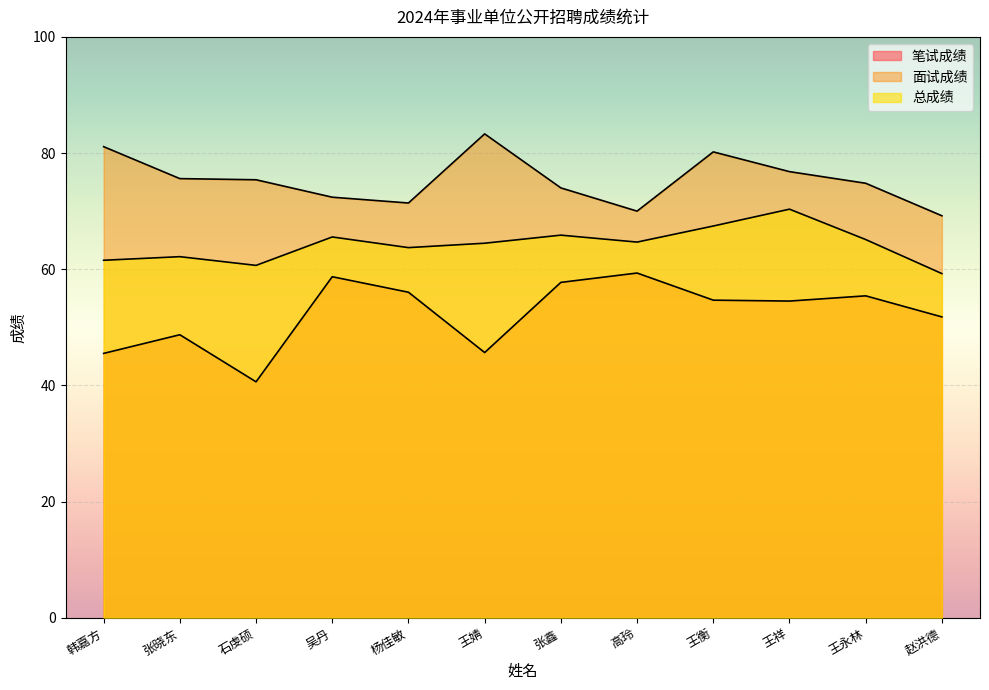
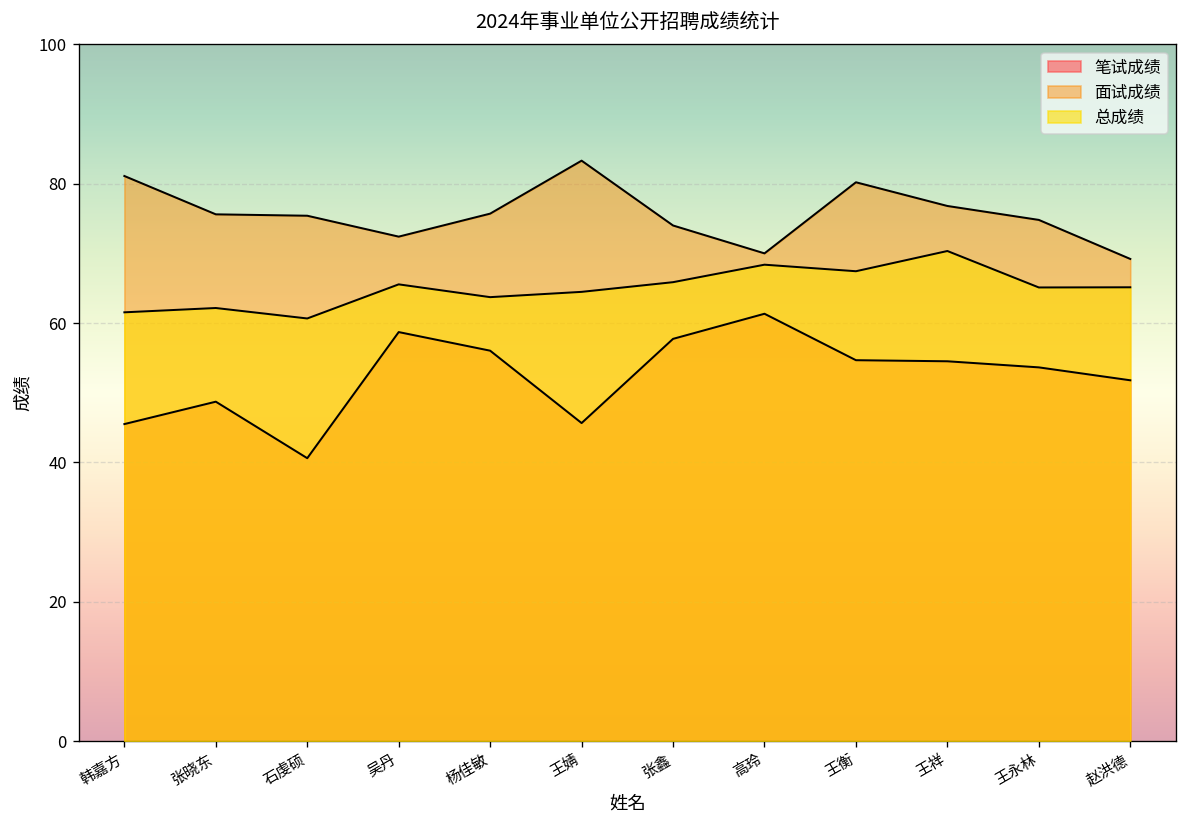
面试成绩, 杨佳敏: 71 -> 76
笔试成绩, 高玲: 59 -> 61
总成绩, 高玲: 65 -> 68
笔试成绩, 王永林: 55 -> 54
总成绩, 赵洪德: 59 -> 65
